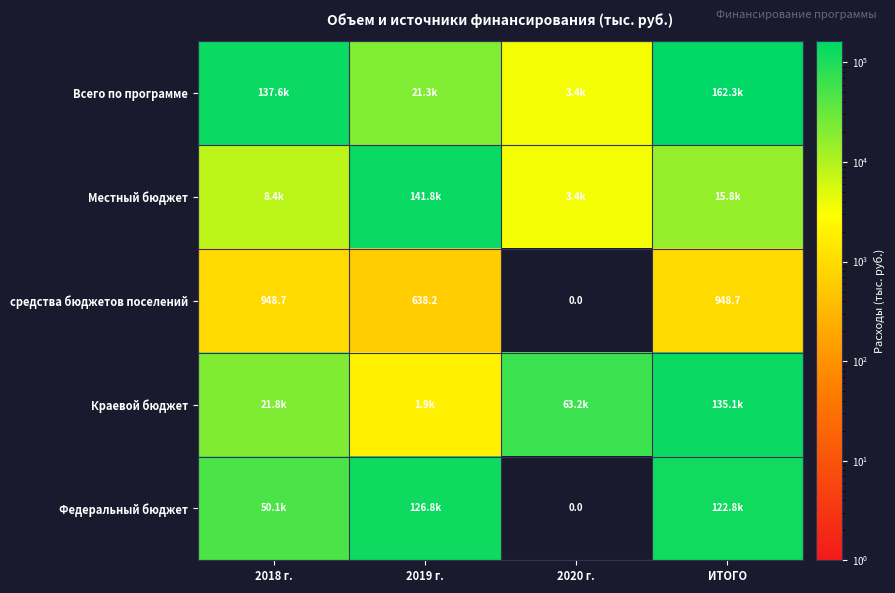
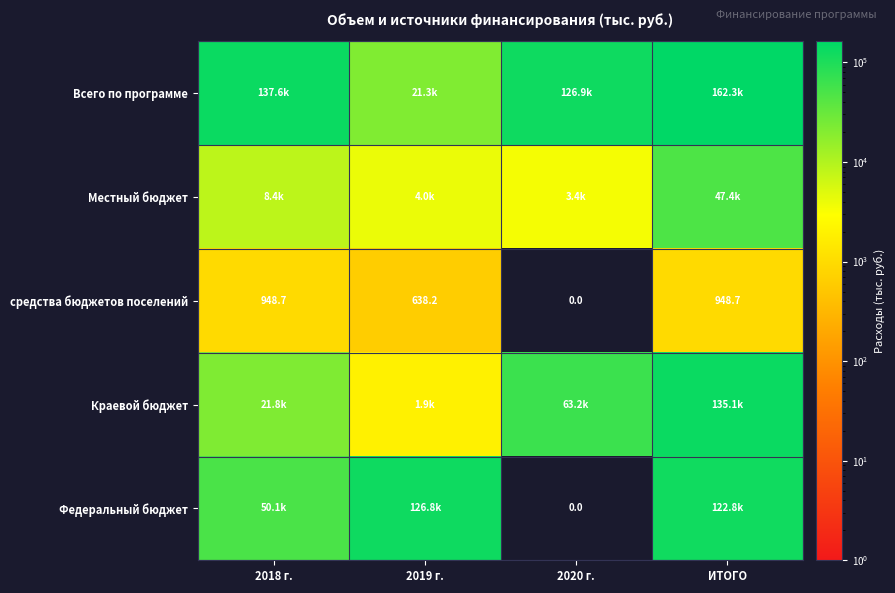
Всего по программе, 2020 г.: 3.4k -> 126.9k
Местный бюджет, 2019 г.: 141.8k -> 4.0k
Местный бюджет, ИТОГО: 15.8k -> 47.4k
